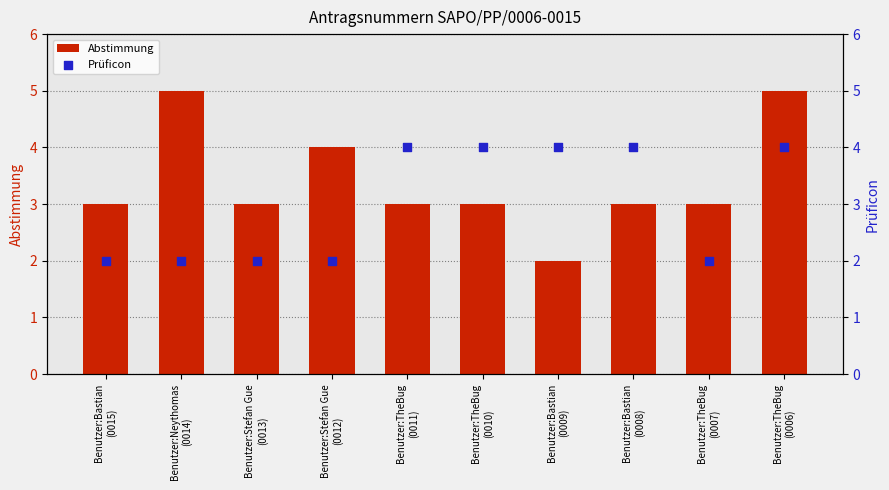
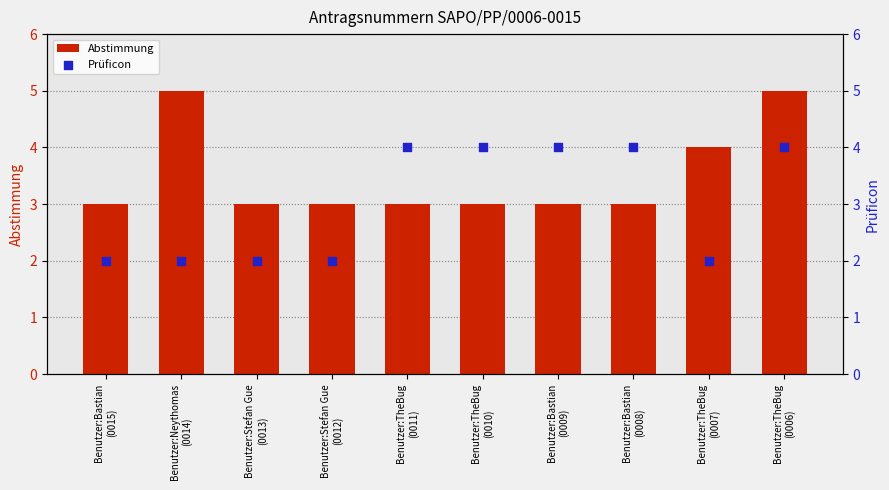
Abstimmung, Benutzer:Stefan Gue (0012): 4 -> 3
Abstimmung, Benutzer:Bastian (0009): 2 -> 3
Abstimmung, Benutzer:TheBug (0007): 3 -> 4
